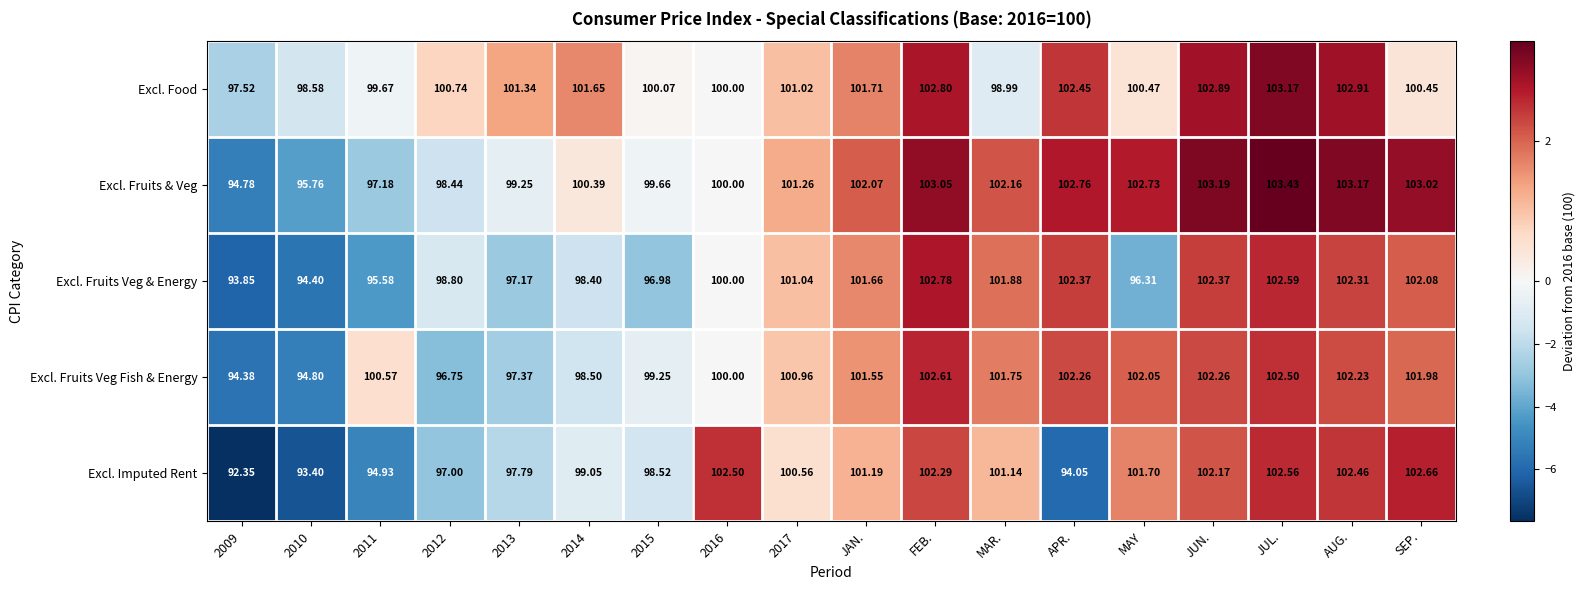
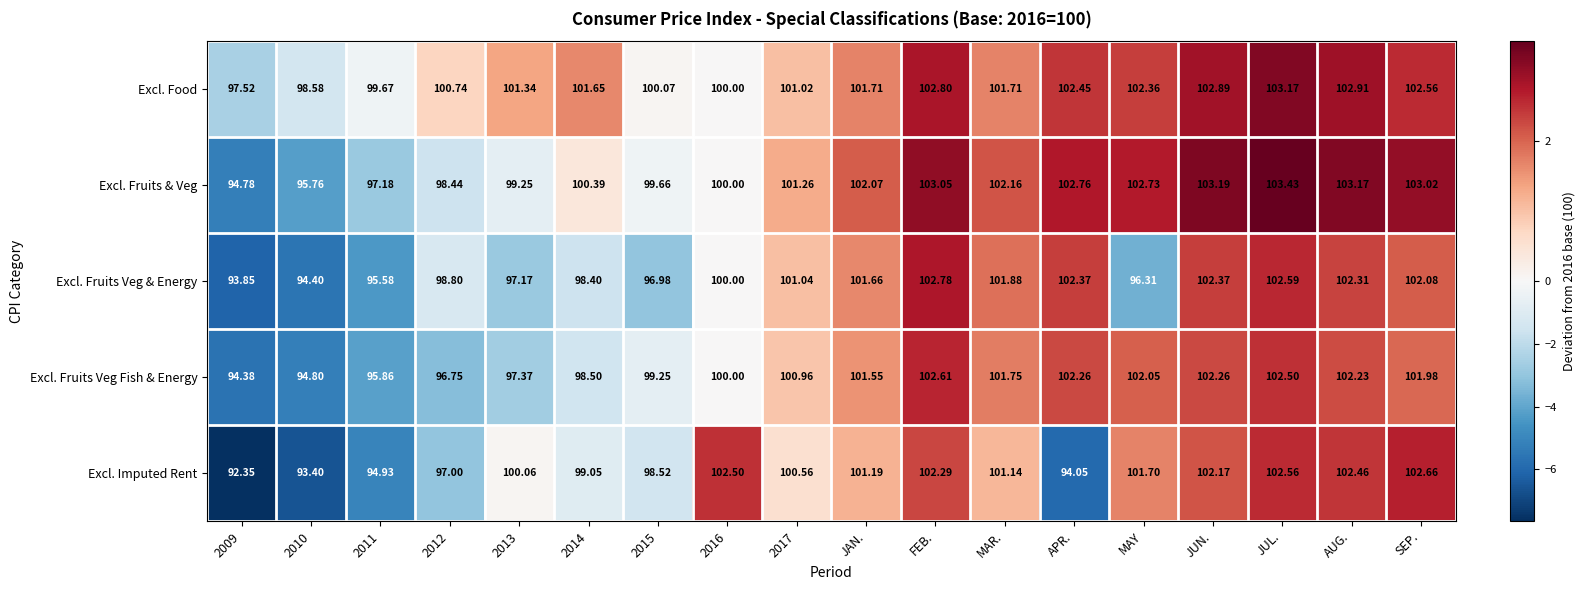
Excl. Food, MAR.: 98.99 -> 101.71
Excl. Food, MAY: 100.47 -> 102.36
Excl. Food, SEP.: 100.45 -> 102.56
Excl. Fruits Veg Fish & Energy, 2011: 100.57 -> 95.86
Excl. Imputed Rent, 2013: 97.79 -> 100.06
